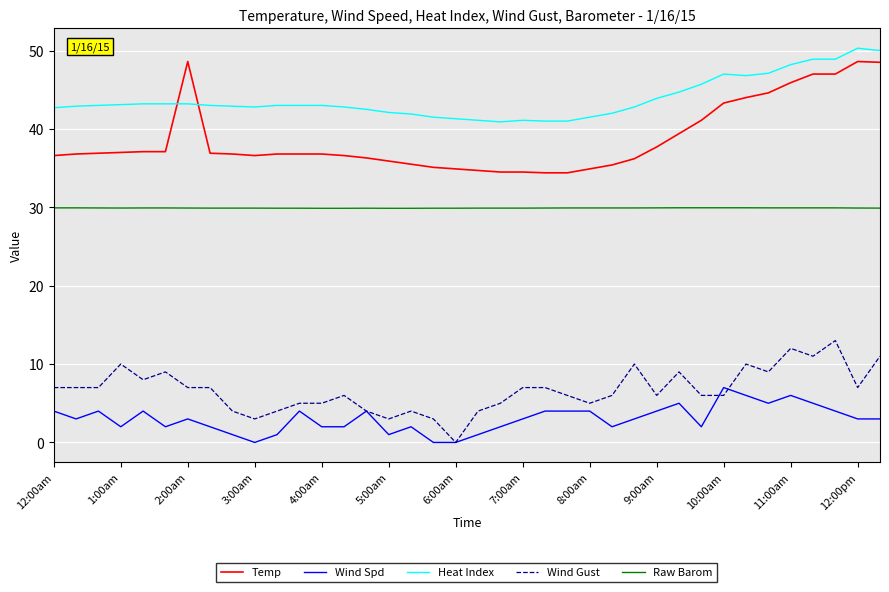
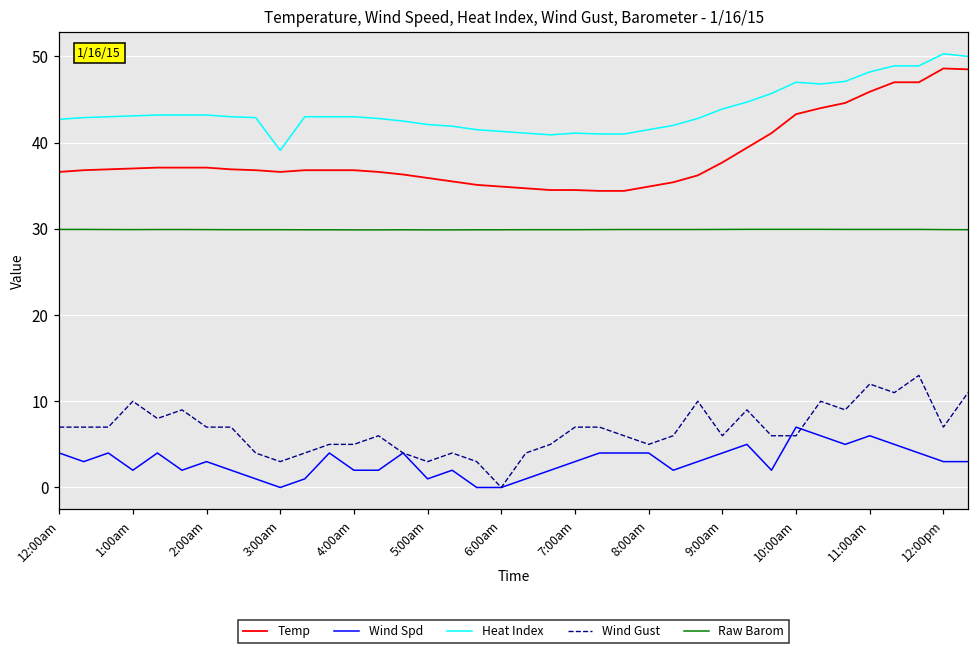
Temp, 2:00am: 49 -> 37
Heat Index, 3:00am: 43 -> 39
